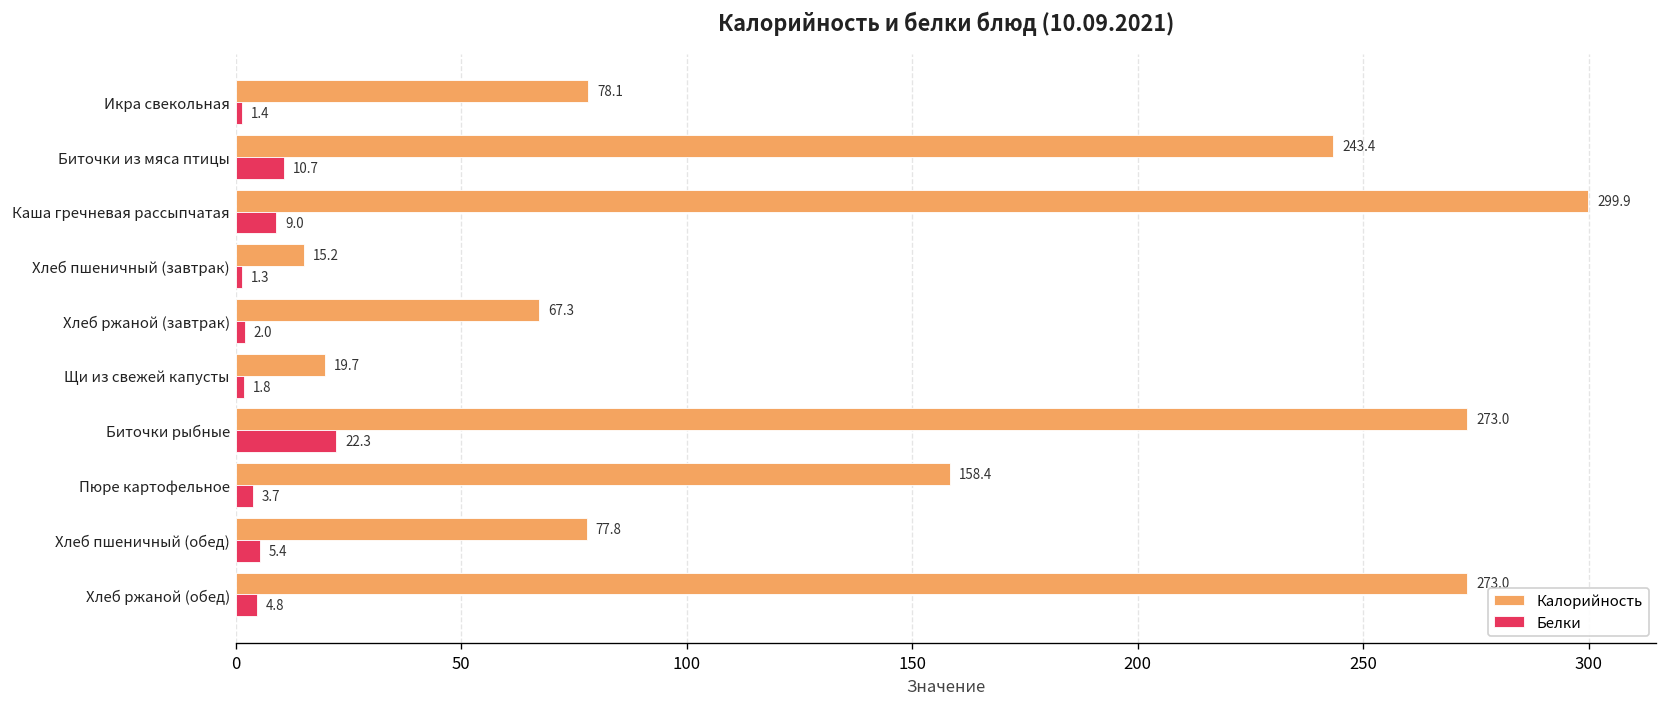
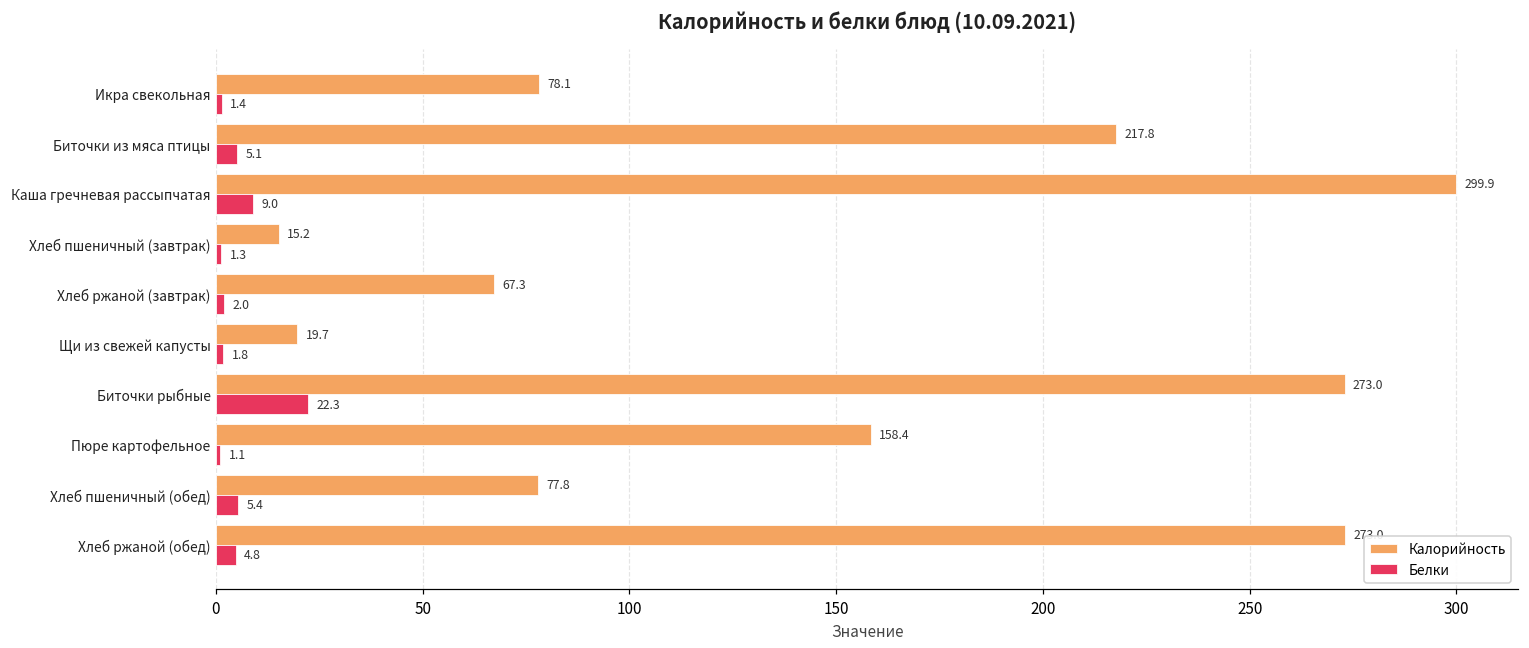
Калорийность, Биточки из мяса птицы: 243.4 -> 217.8
Белки, Биточки из мяса птицы: 10.7 -> 5.1
Белки, Пюре картофельное: 3.7 -> 1.1
